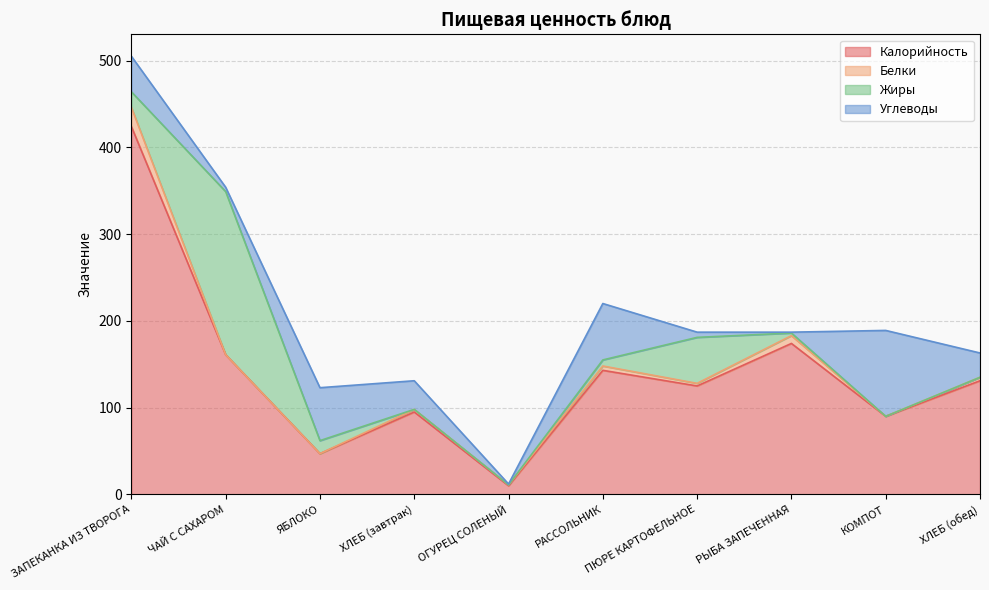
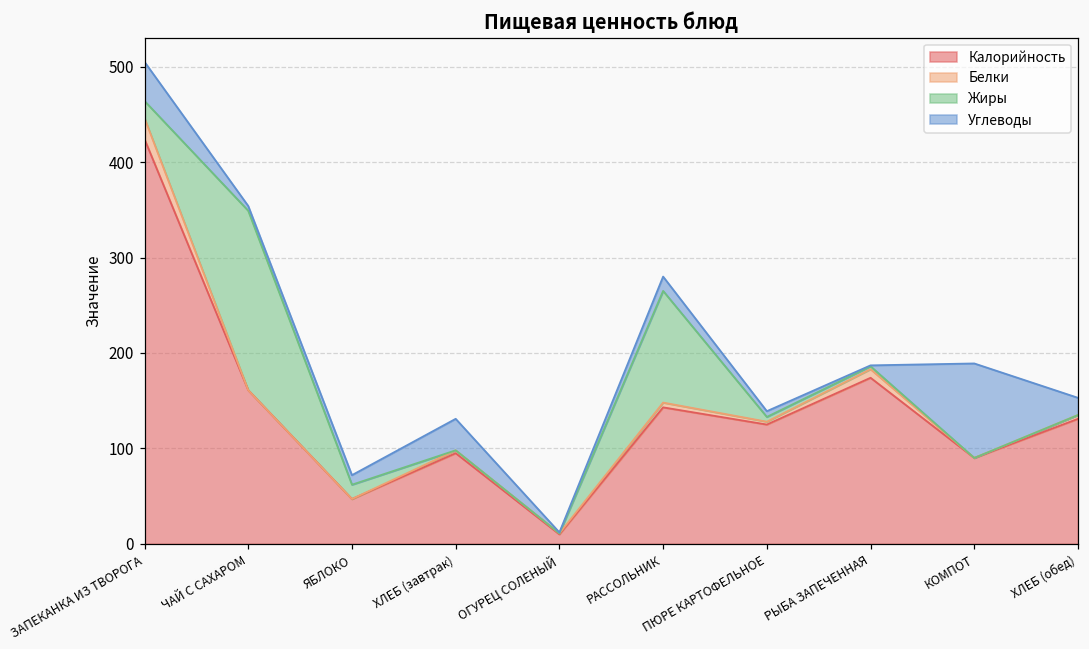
Углеводы, ЯБЛОКО: 60 -> 10
Жиры, РАССОЛЬНИК: 10 -> 120
Углеводы, РАССОЛЬНИК: 70 -> 20
Жиры, ПЮРЕ КАРТОФЕЛЬНОЕ: 50 -> 10
Углеводы, ХЛЕБ (обед): 30 -> 20
